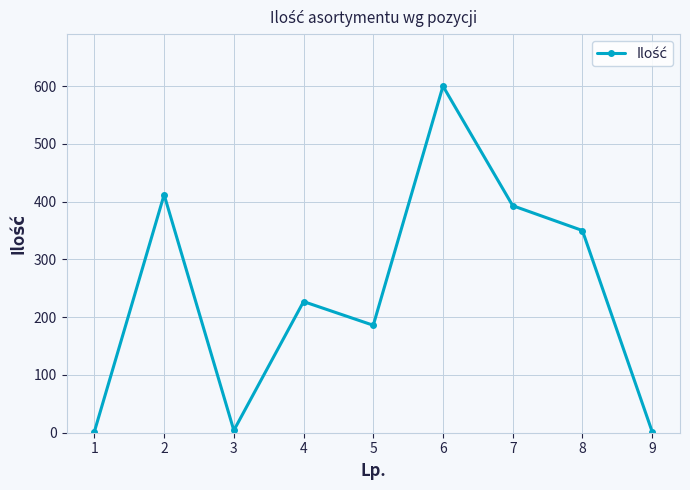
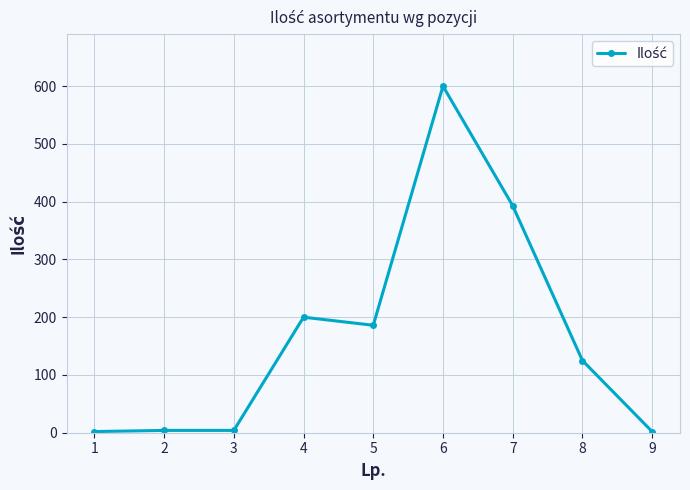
2: 410 -> 0
4: 230 -> 200
8: 350 -> 130
